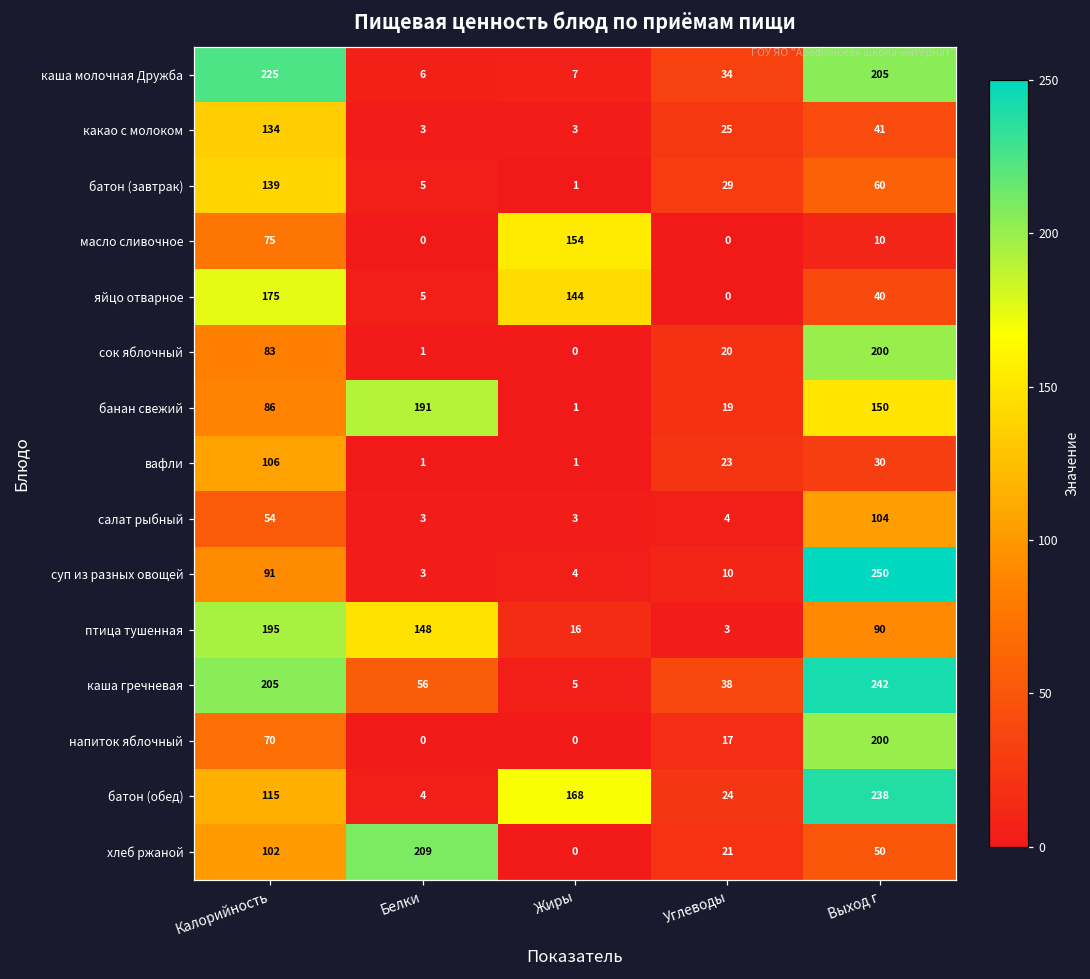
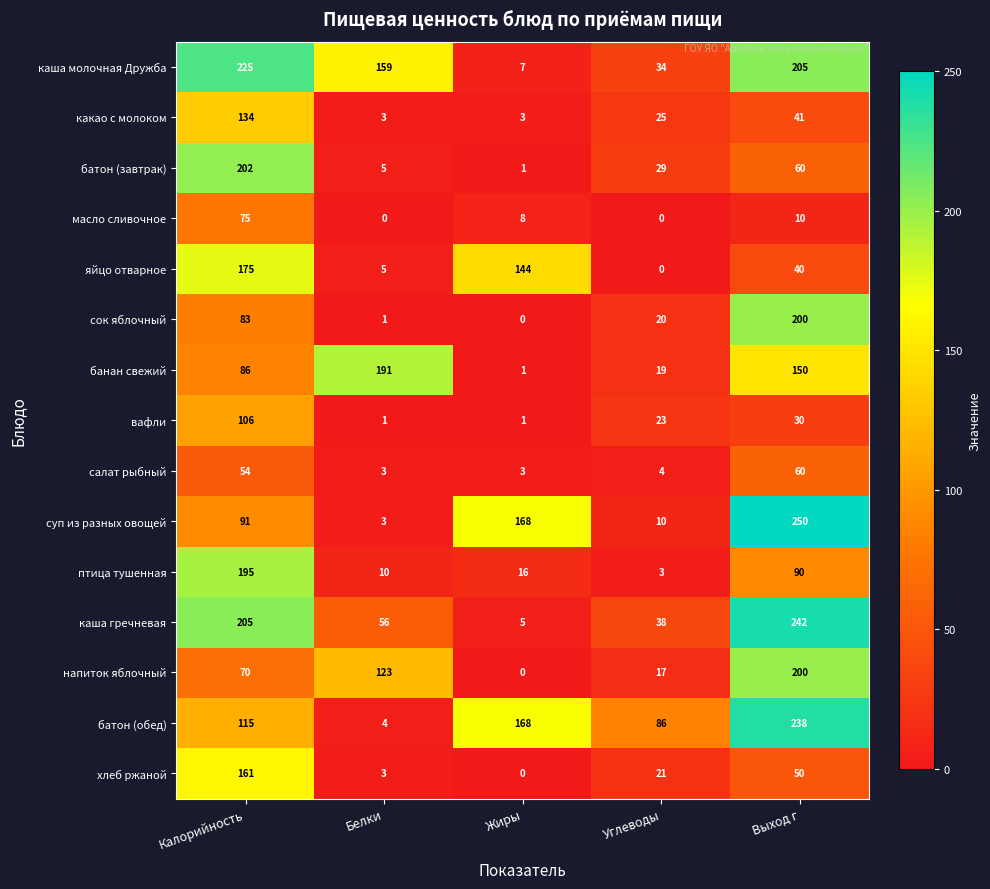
каша молочная Дружба, Белки: 6 -> 159
батон (завтрак), Калорийность: 139 -> 202
масло сливочное, Жиры: 154 -> 8
салат рыбный, Выход г: 104 -> 60
суп из разных овощей, Жиры: 4 -> 168
птица тушенная, Белки: 148 -> 10
напиток яблочный, Белки: 0 -> 123
батон (обед), Углеводы: 24 -> 86
хлеб ржаной, Калорийность: 102 -> 161
хлеб ржаной, Белки: 209 -> 3
